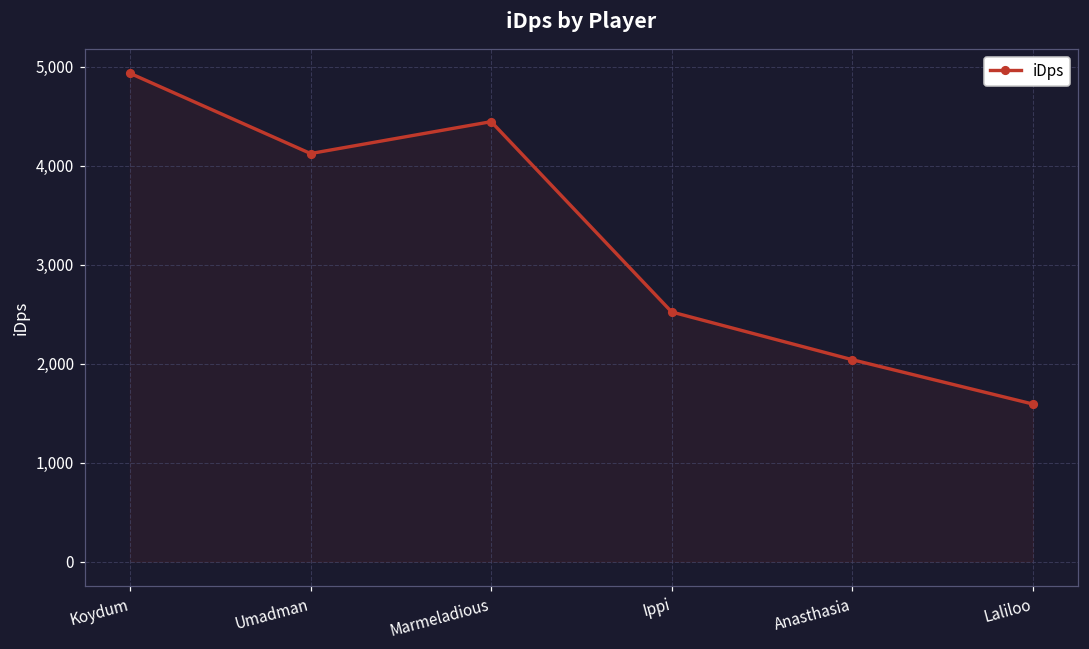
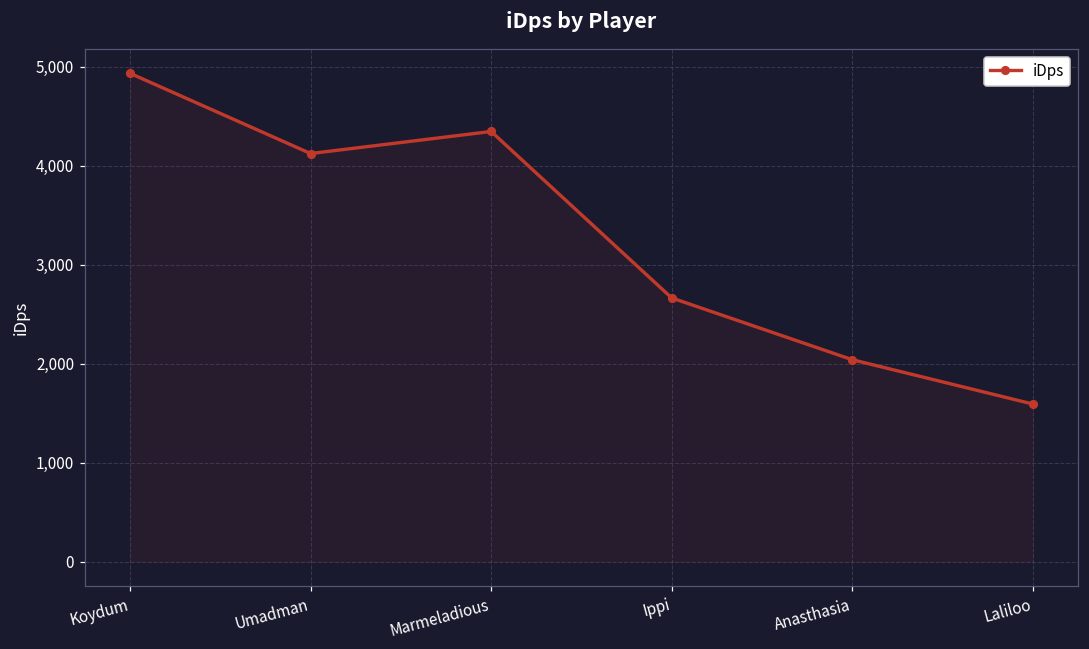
Marmeladious: 4,400 -> 4,300
Ippi: 2,500 -> 2,700
